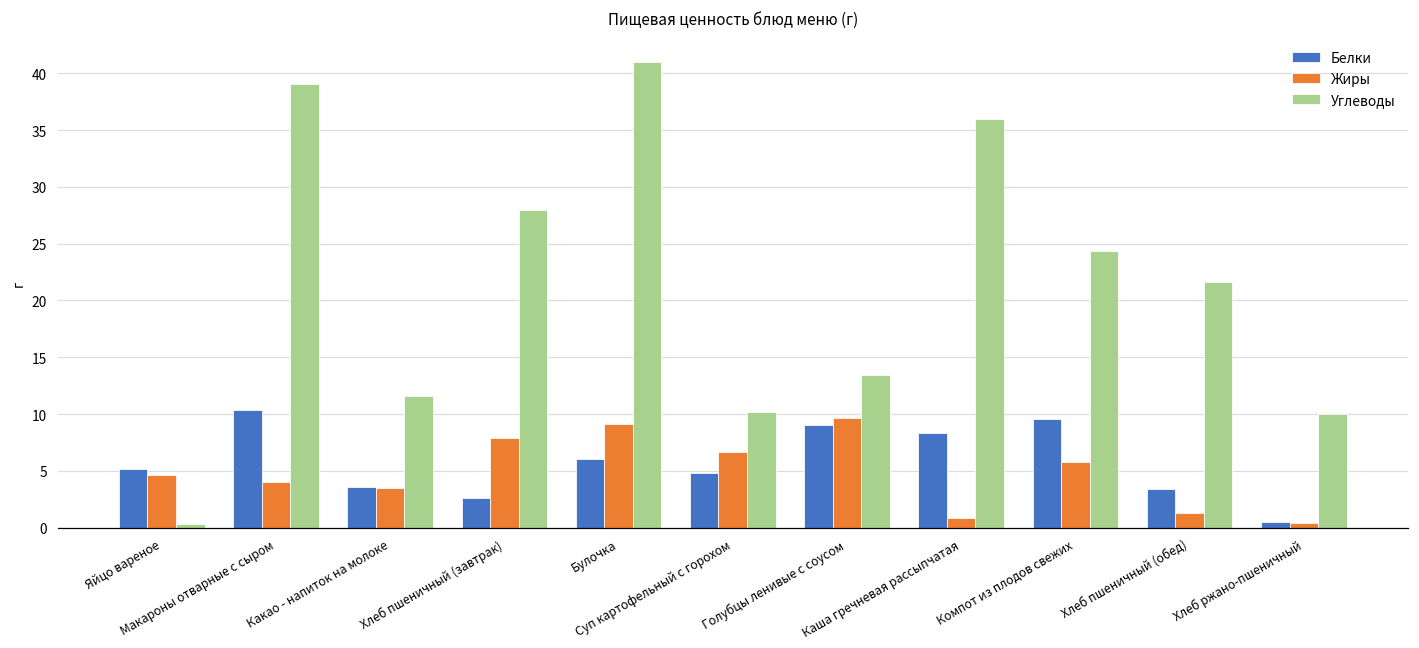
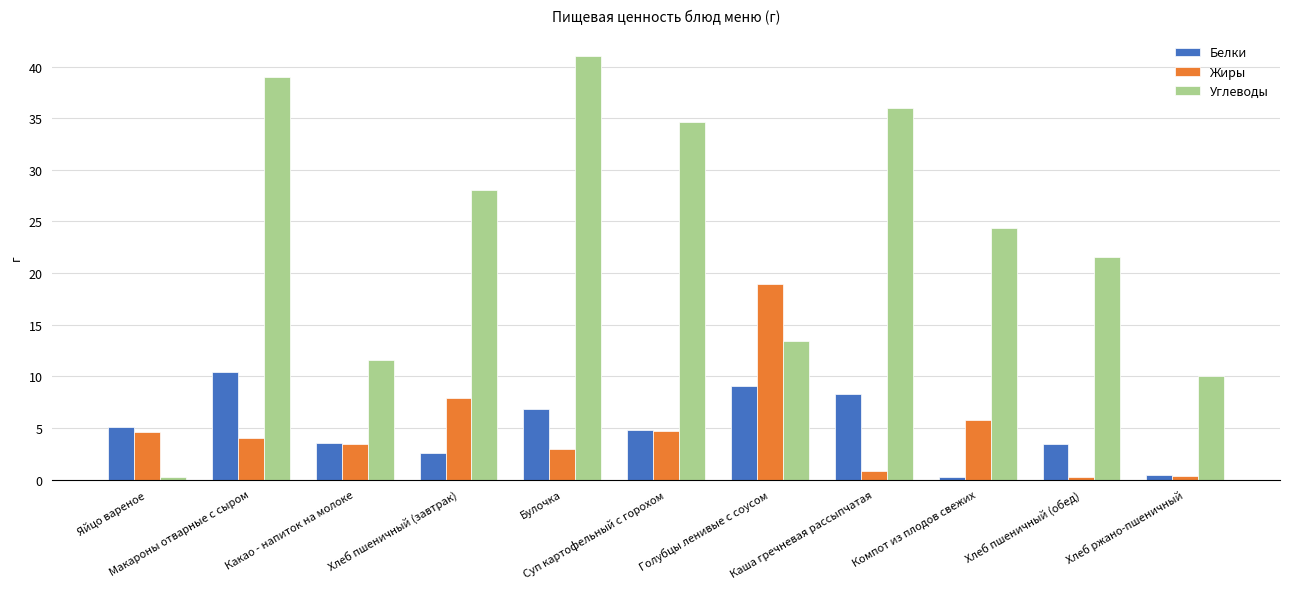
Белки, Булочка: 6.0 -> 6.8
Жиры, Булочка: 9.1 -> 3.0
Жиры, Суп картофельный с горохом: 6.7 -> 4.8
Углеводы, Суп картофельный с горохом: 10.2 -> 34.7
Жиры, Голубцы ленивые с соусом: 9.7 -> 18.9
Белки, Компот из плодов свежих: 9.5 -> 0.3
Жиры, Хлеб пшеничный (обед): 1.3 -> 0.2
